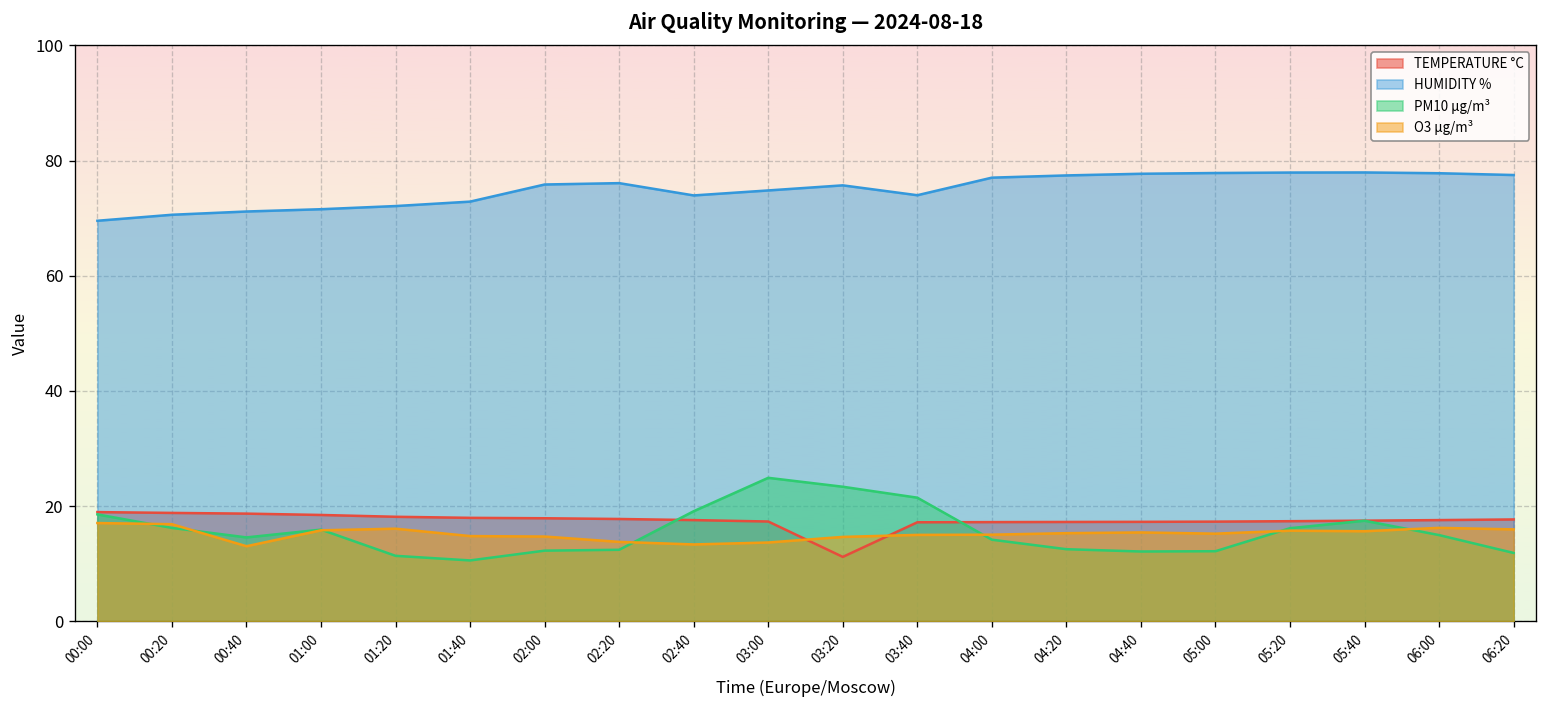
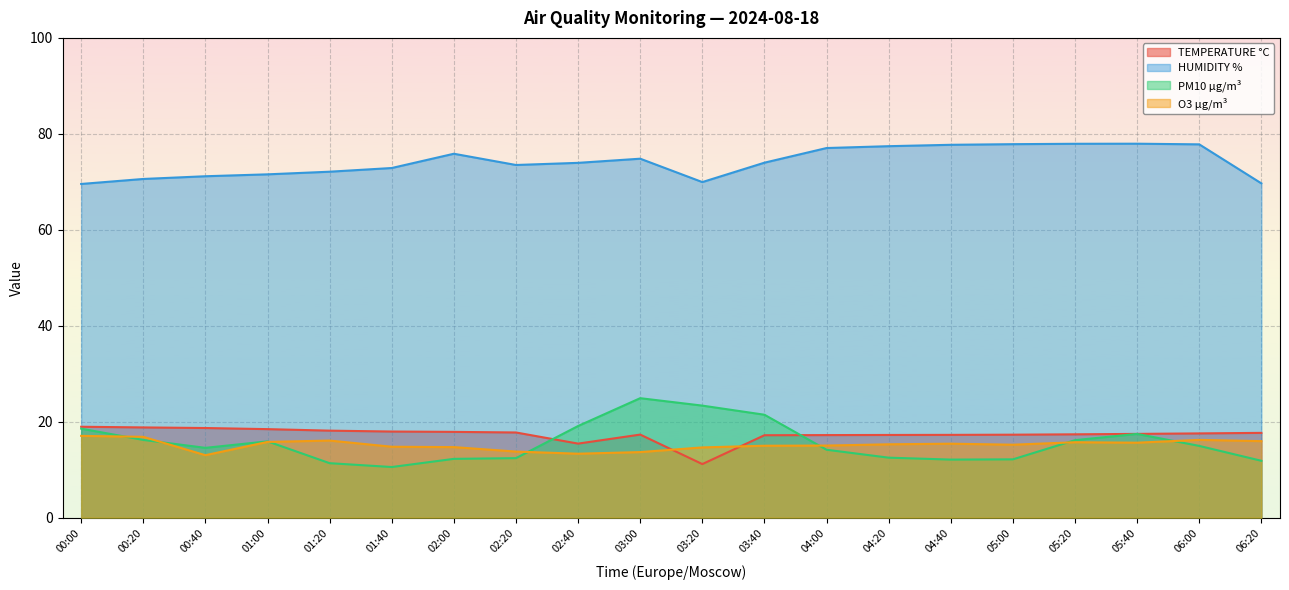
HUMIDITY %, 02:20: 76 -> 74
TEMPERATURE °C, 02:40: 18 -> 15
HUMIDITY %, 03:20: 76 -> 70
HUMIDITY %, 06:20: 77 -> 70
